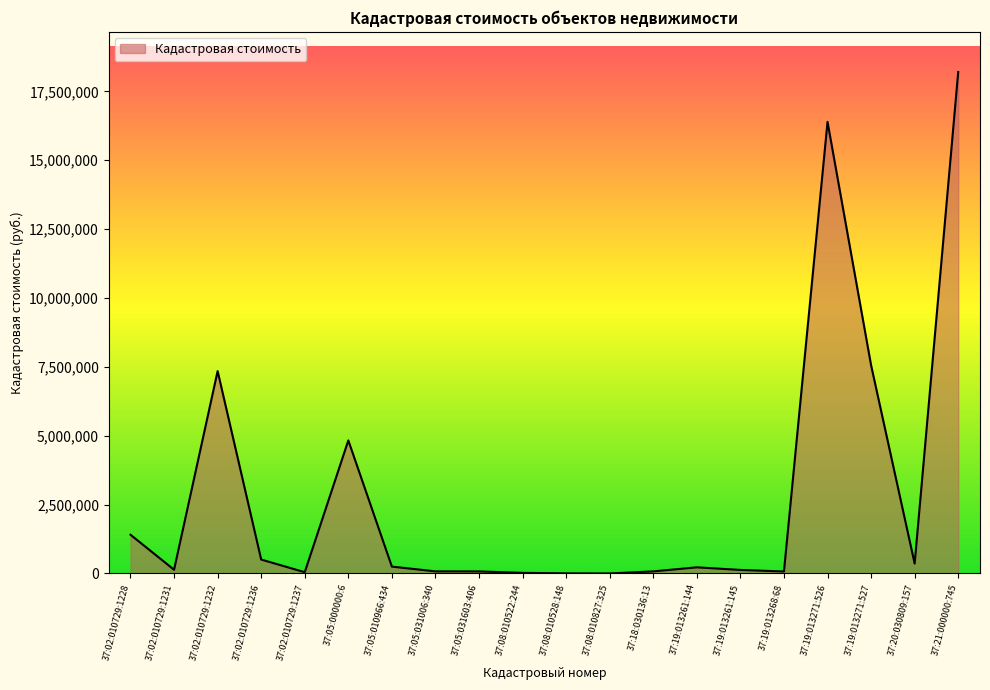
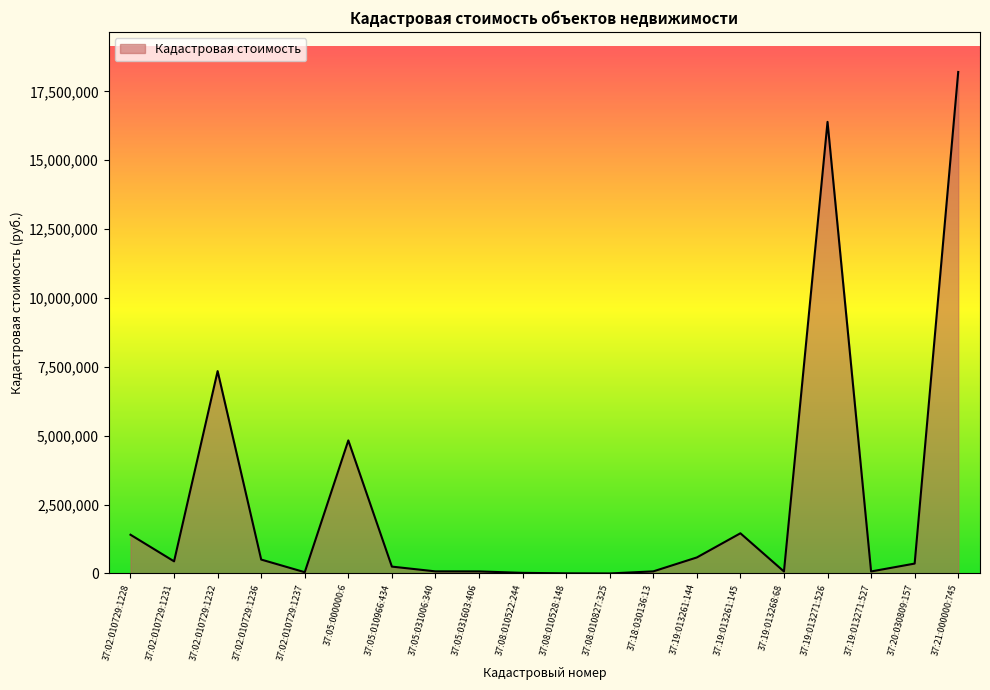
37:02:010729:1231: 100,000 -> 400,000
37:19:013261:144: 200,000 -> 600,000
37:19:013261:145: 100,000 -> 1,500,000
37:19:013271:527: 7,600,000 -> 100,000
